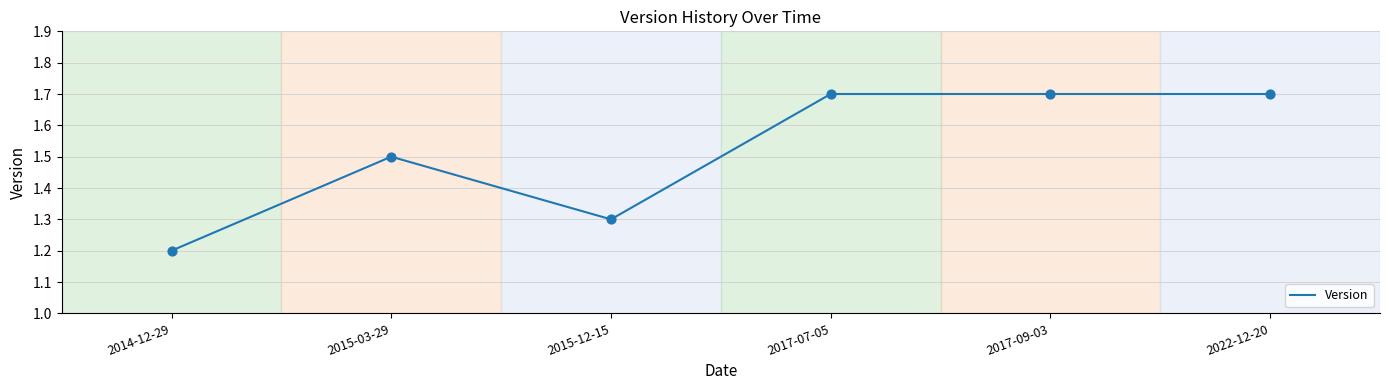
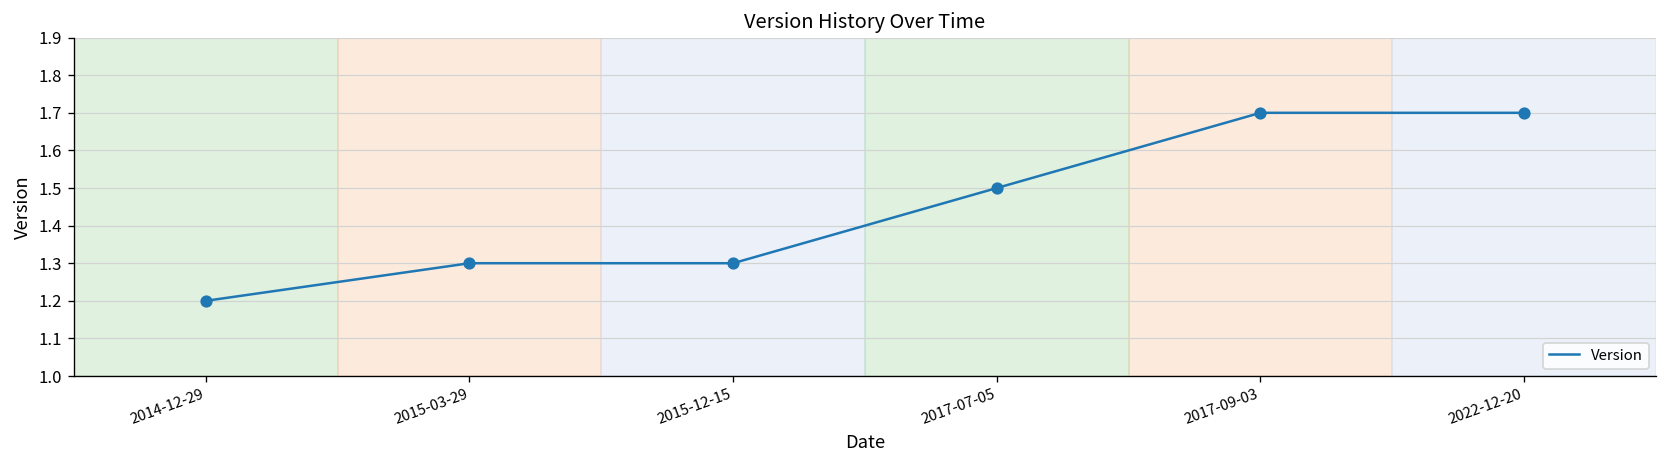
2015-03-29: 1.5 -> 1.3
2017-07-05: 1.7 -> 1.5
